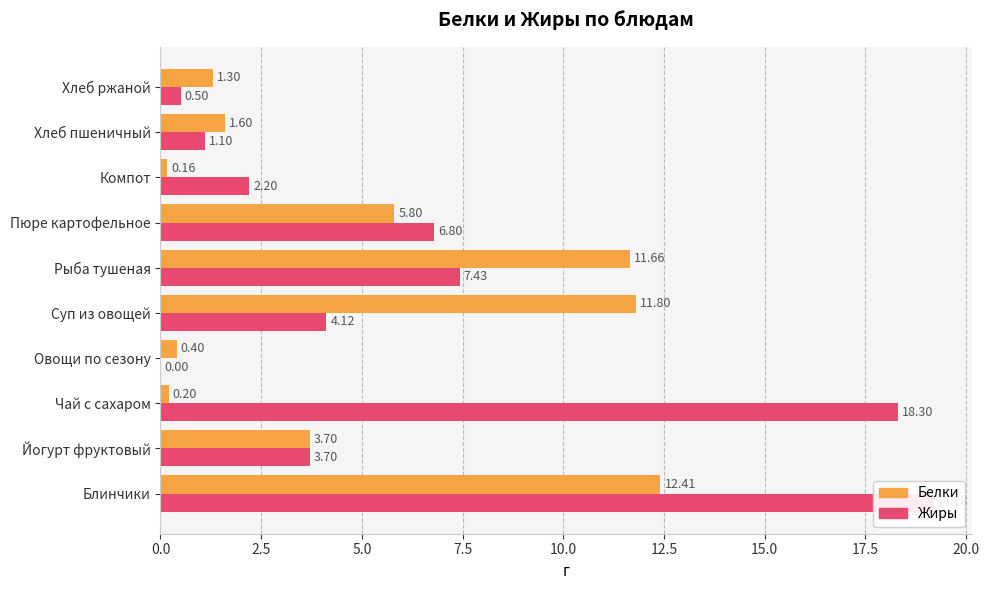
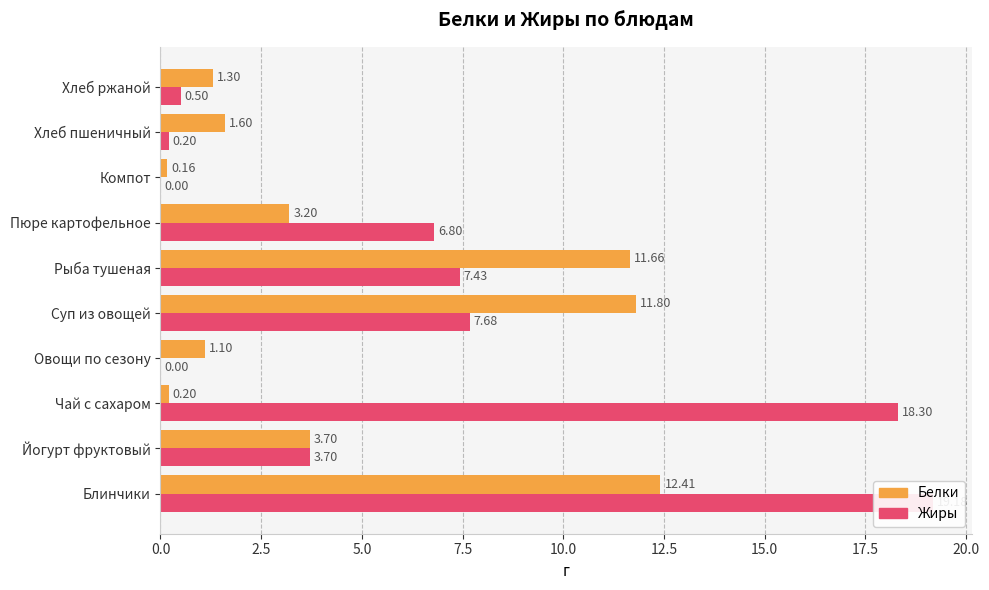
Жиры, Хлеб пшеничный: 1.10 -> 0.20
Жиры, Компот: 2.20 -> 0.00
Белки, Пюре картофельное: 5.80 -> 3.20
Жиры, Суп из овощей: 4.12 -> 7.68
Белки, Овощи по сезону: 0.40 -> 1.10
